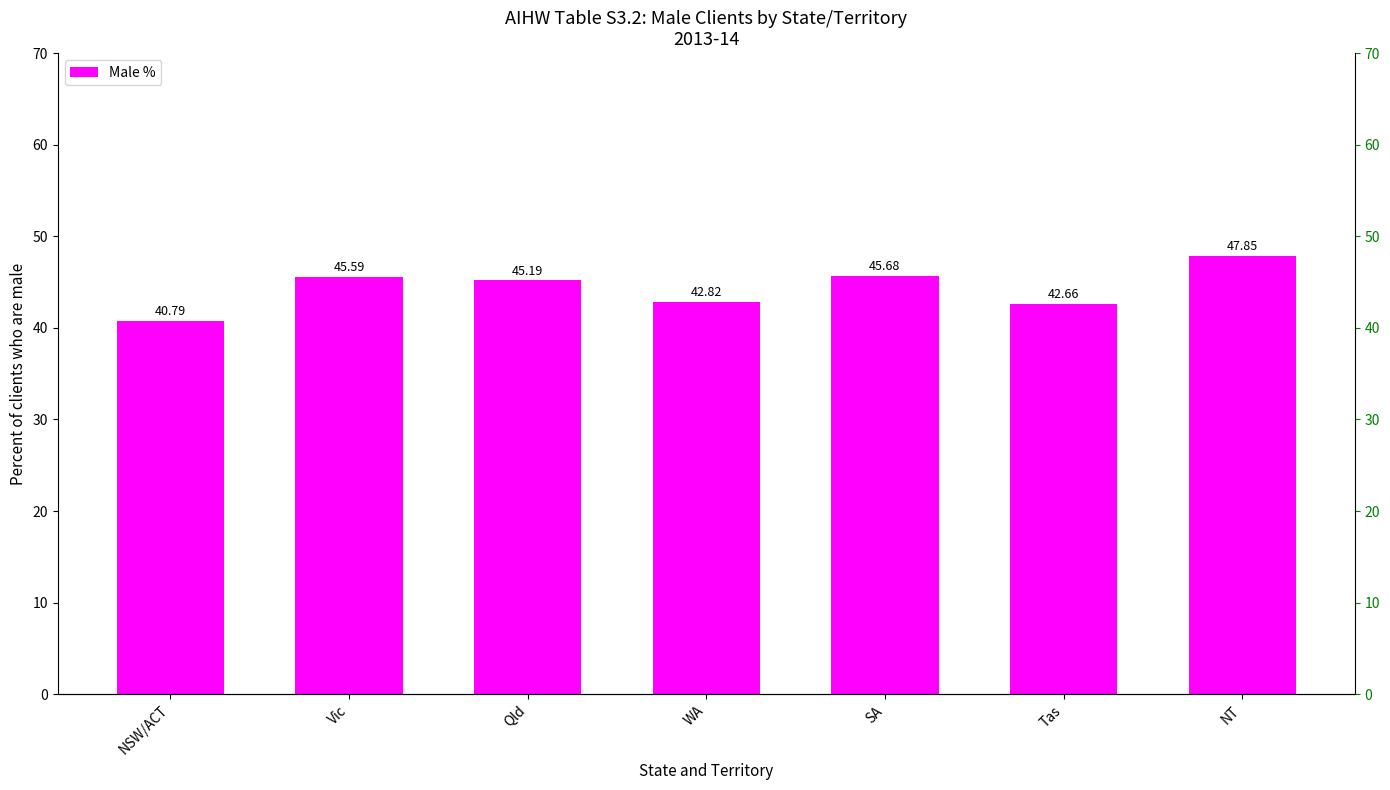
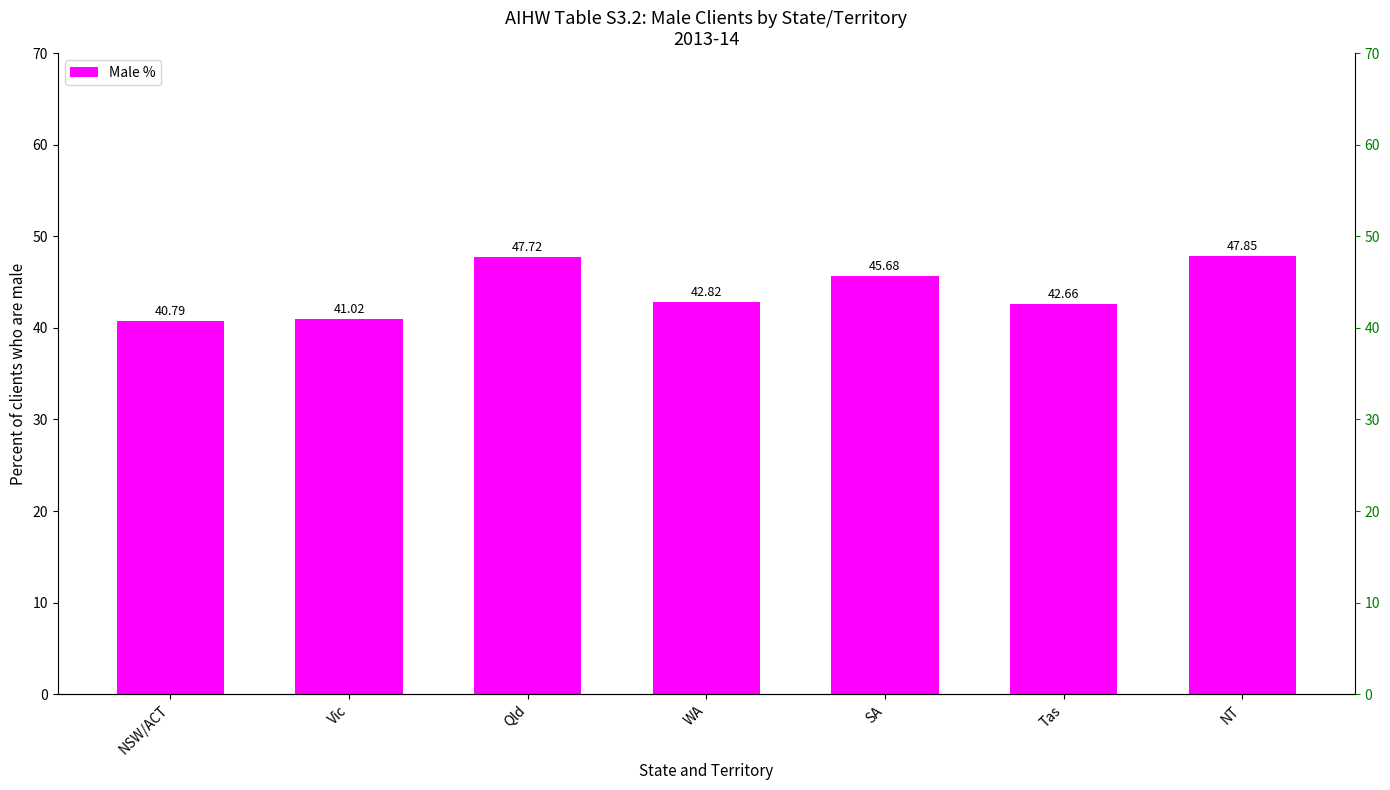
Vic: 45.59 -> 41.02
Qld: 45.19 -> 47.72
